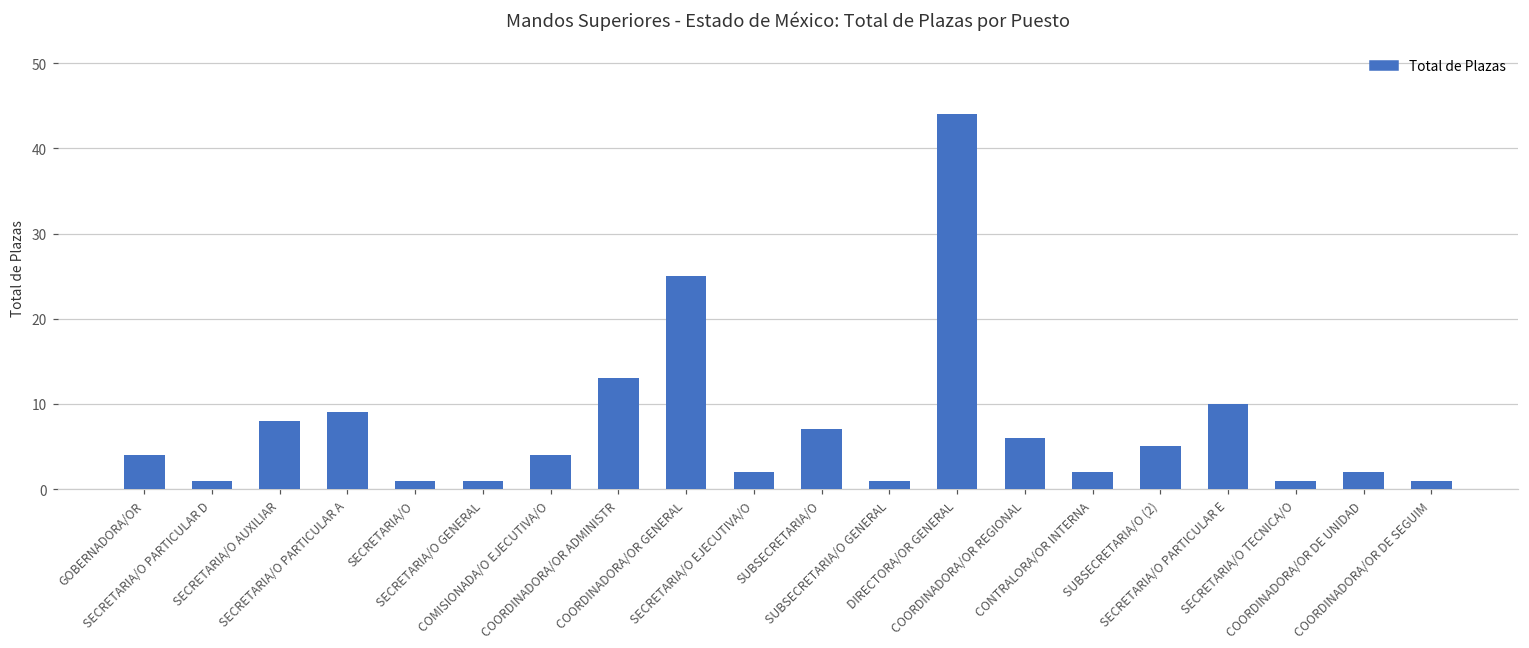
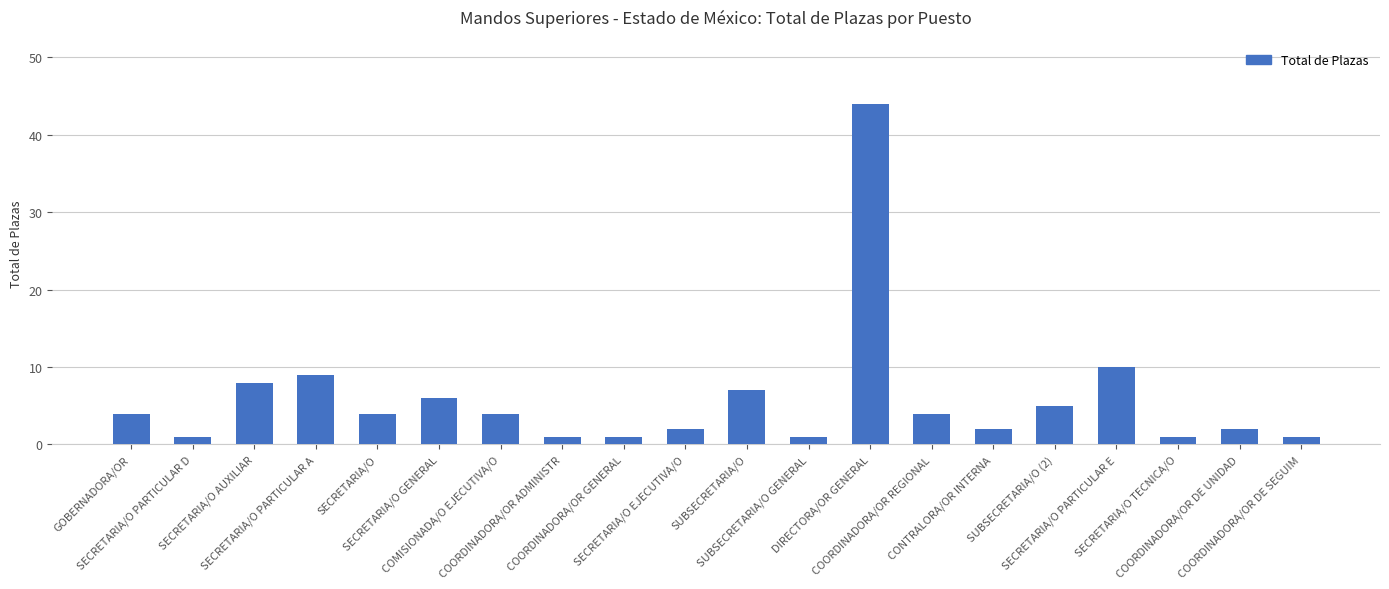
SECRETARIA/O: 1 -> 4
SECRETARIA/O GENERAL: 1 -> 6
COORDINADORA/OR ADMINISTR: 13 -> 1
COORDINADORA/OR GENERAL: 25 -> 1
COORDINADORA/OR REGIONAL: 6 -> 4
